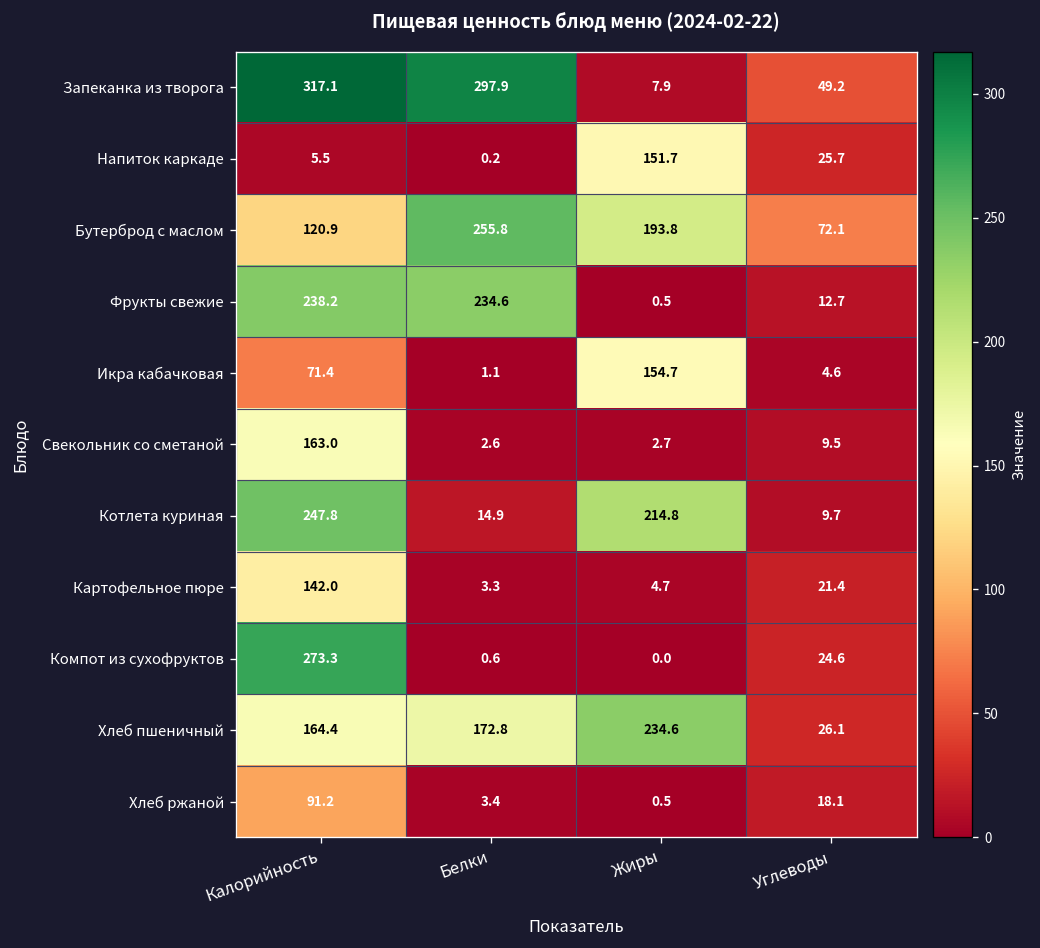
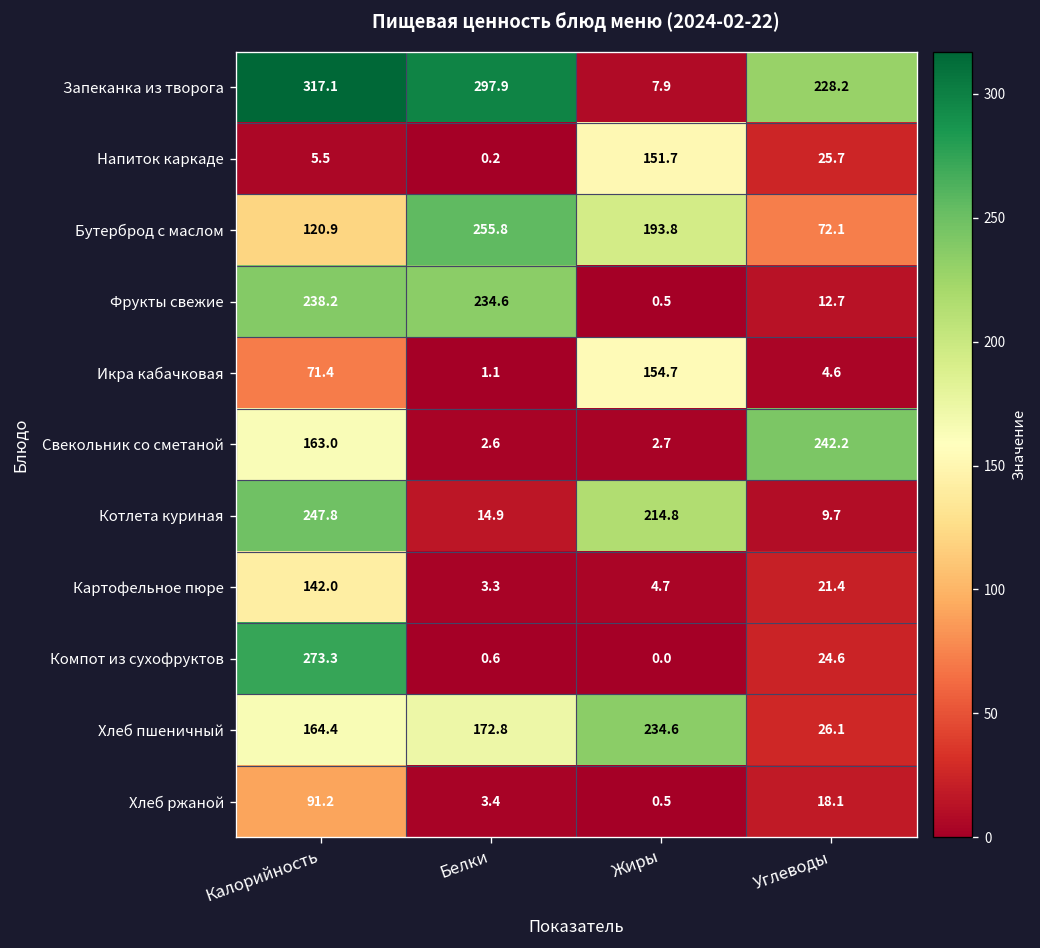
Запеканка из творога, Углеводы: 49.2 -> 228.2
Свекольник со сметаной, Углеводы: 9.5 -> 242.2
